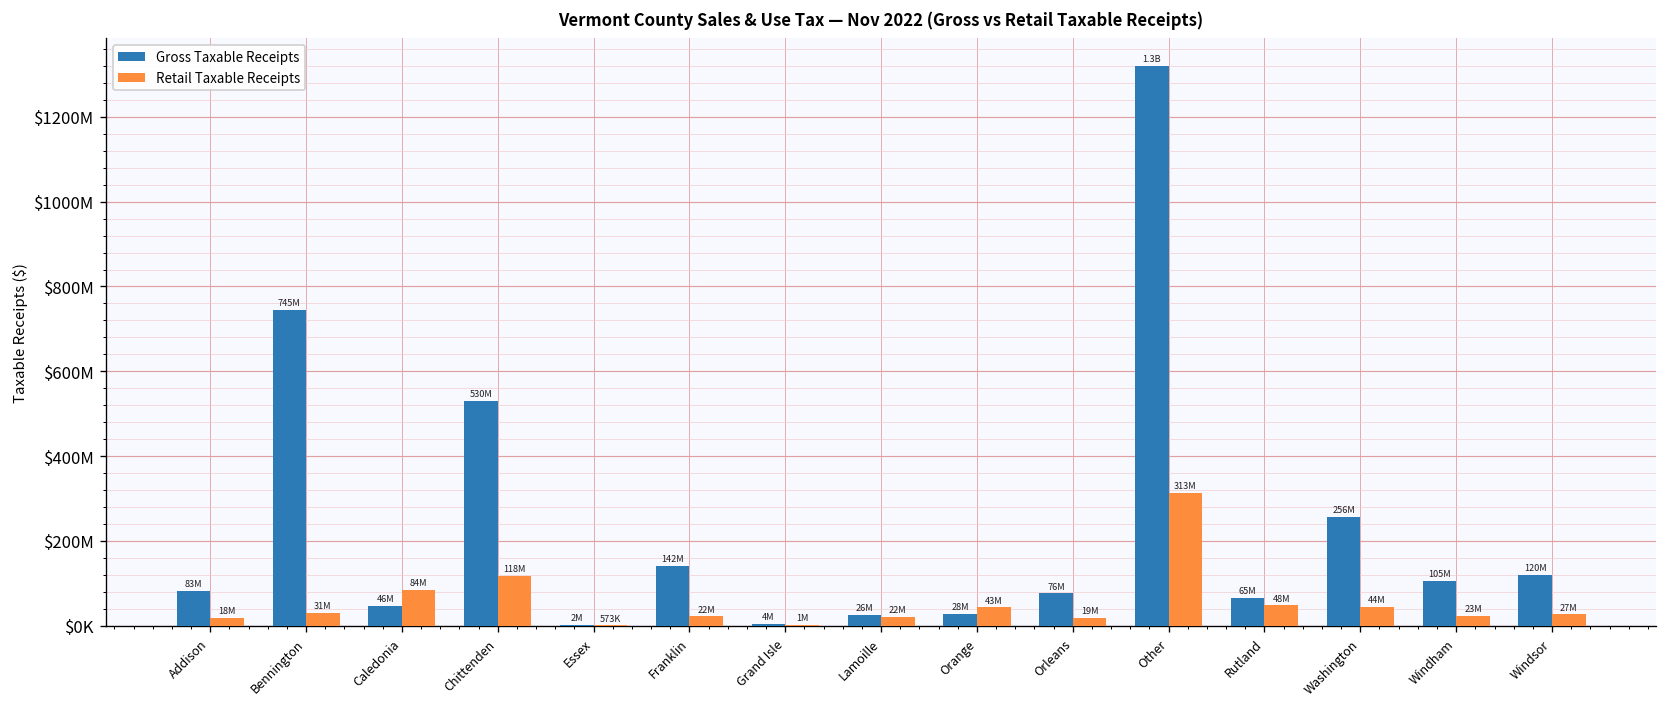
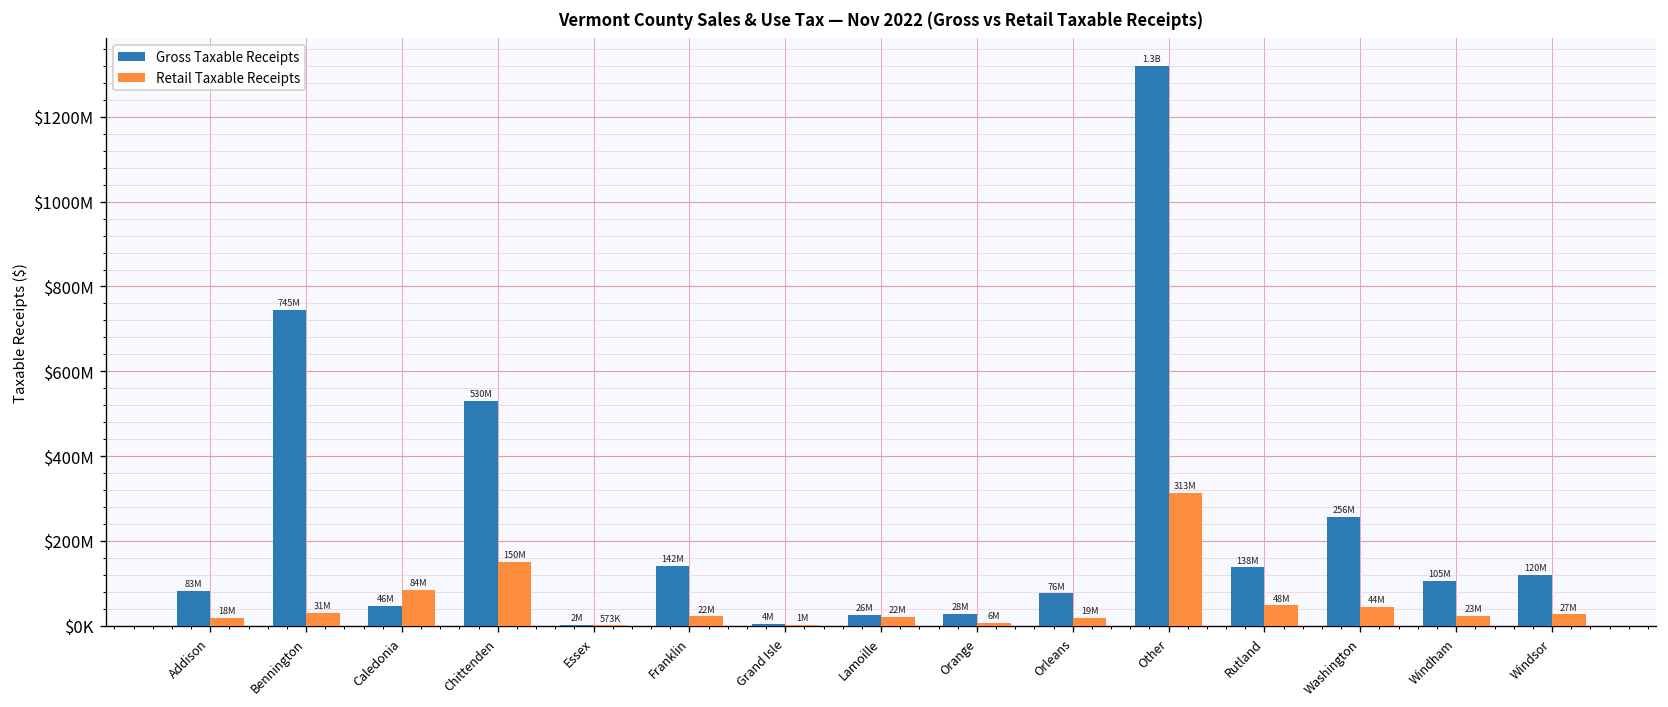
Retail Taxable Receipts, Chittenden: 118M -> 150M
Retail Taxable Receipts, Orange: 43M -> 6M
Gross Taxable Receipts, Rutland: 65M -> 138M
